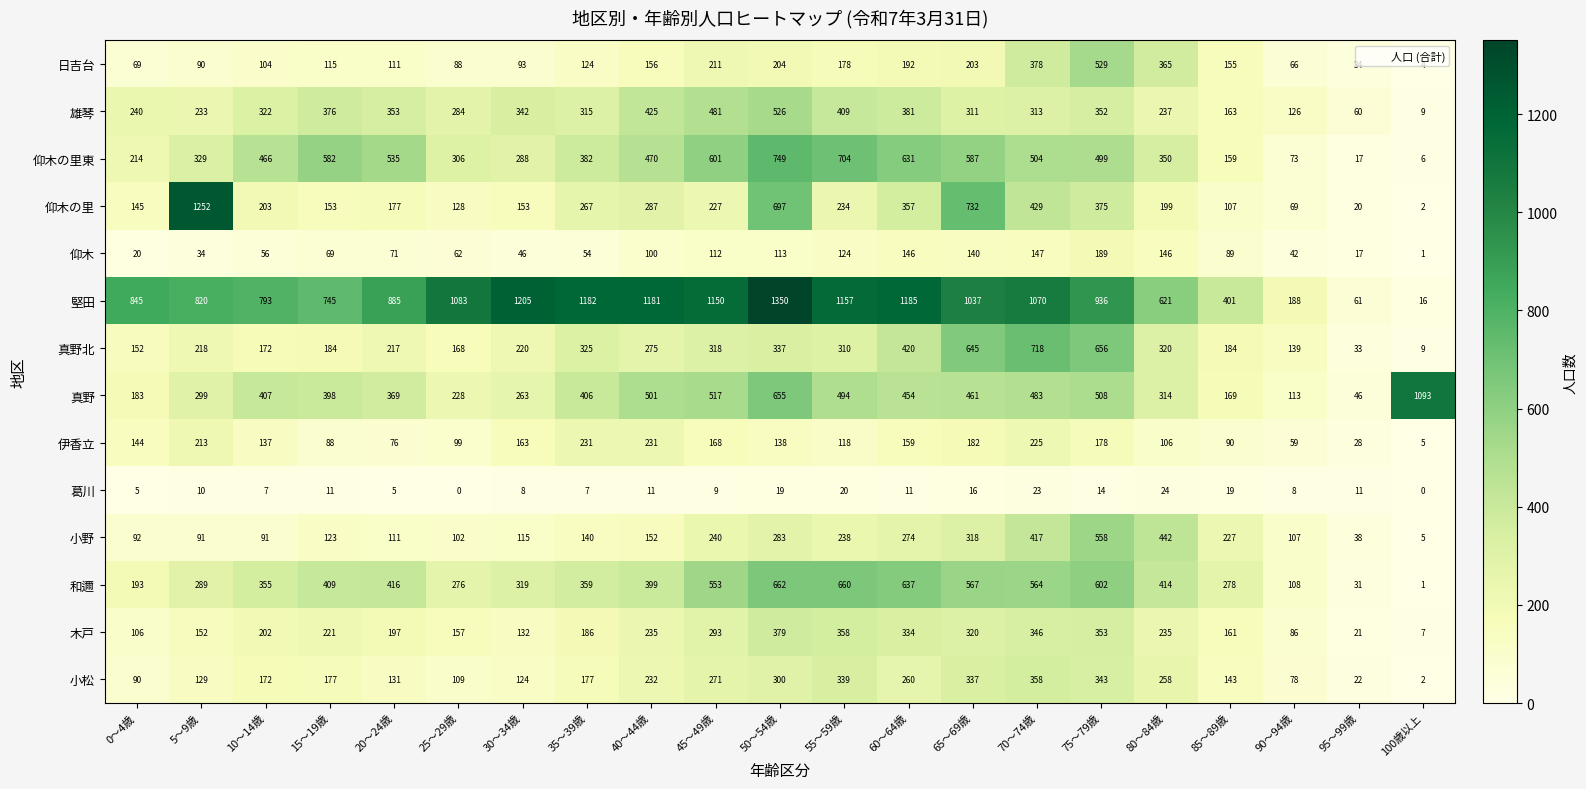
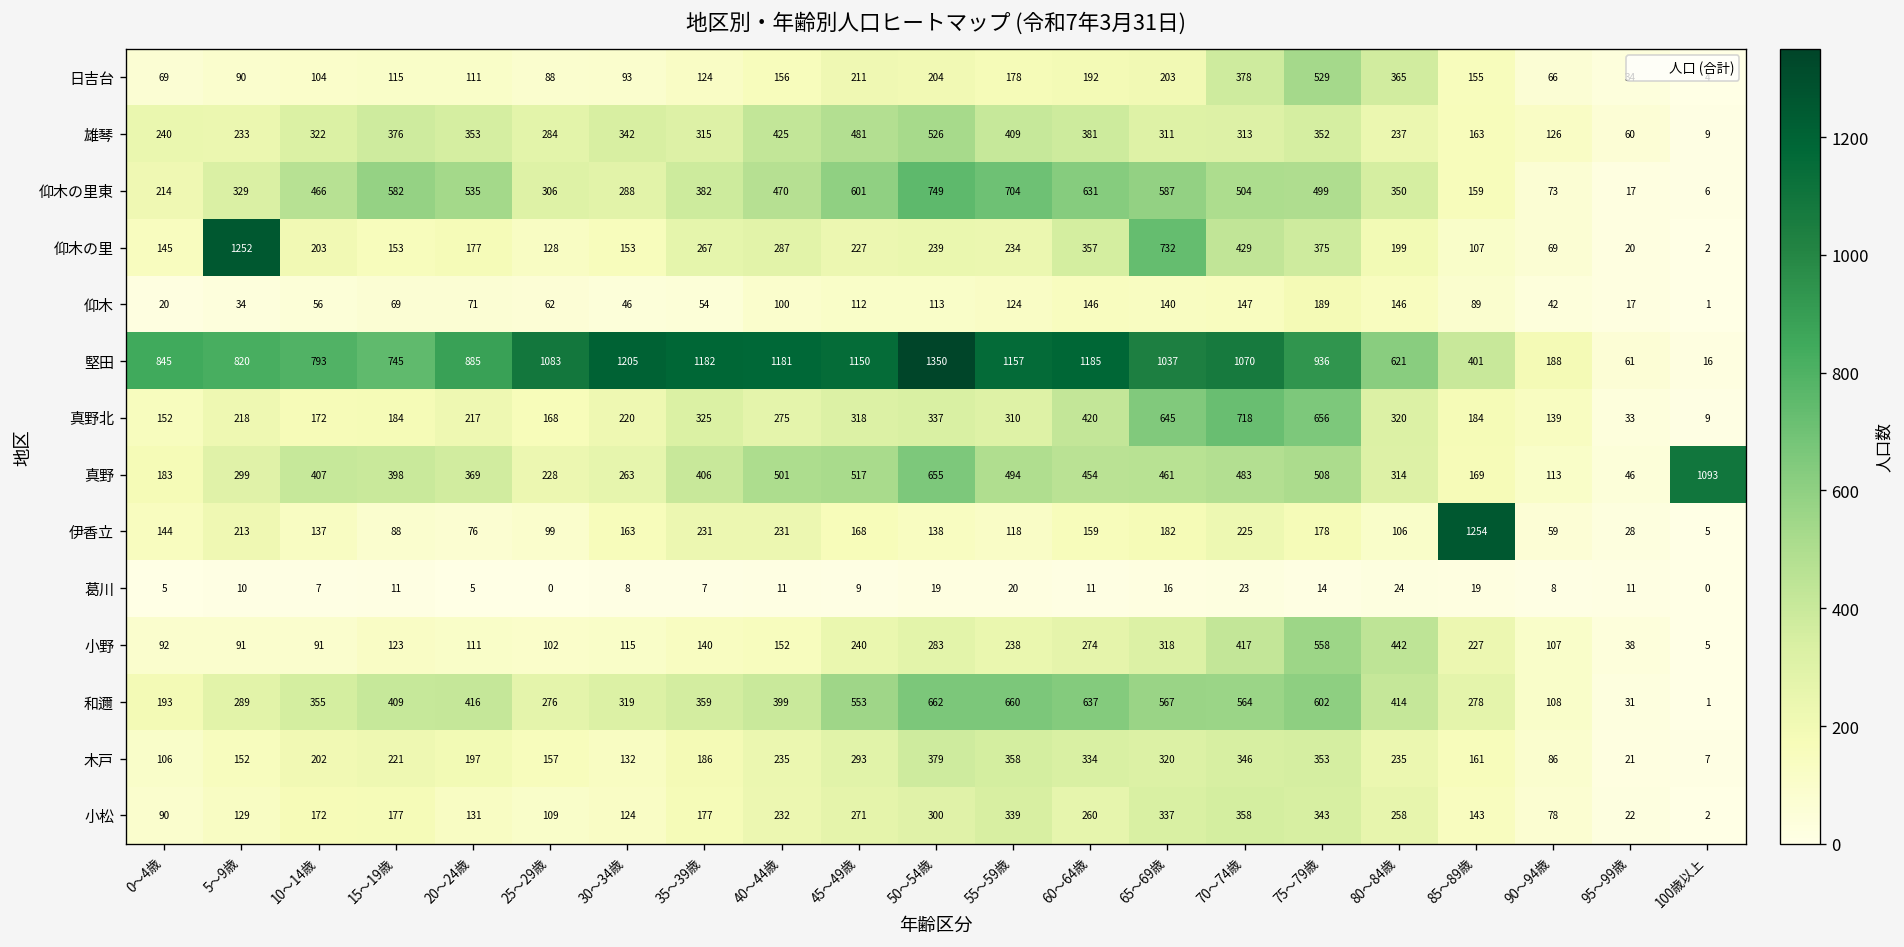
仰木の里, 50～54歳: 697 -> 239
伊香立, 85～89歳: 90 -> 1254
